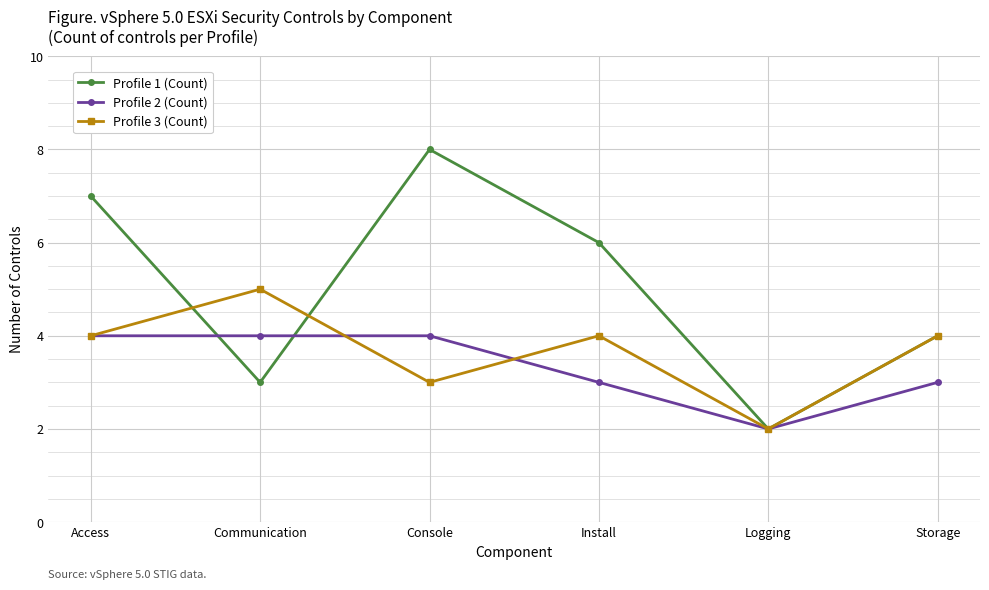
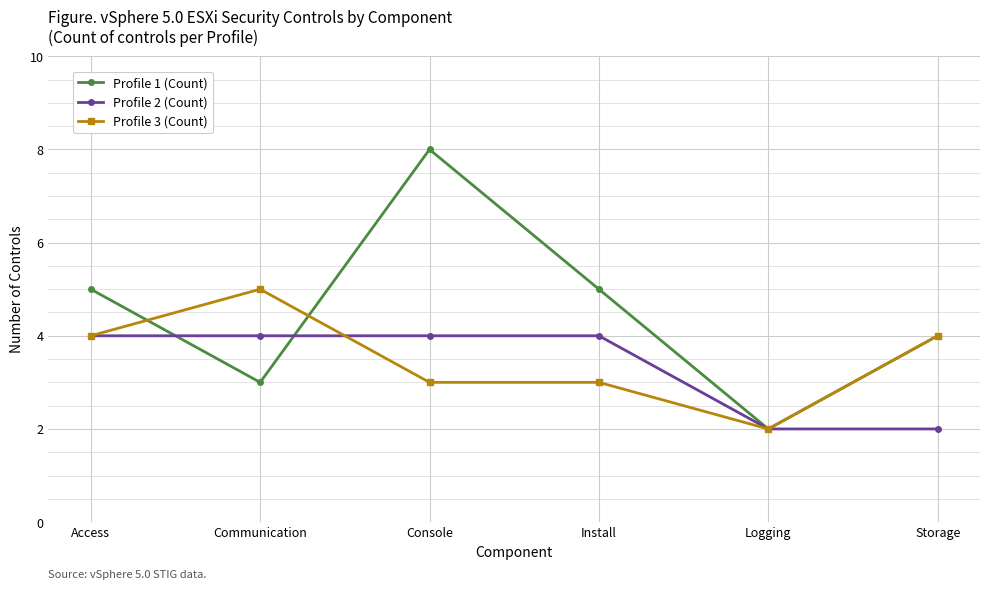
Profile 1 (Count), Access: 7 -> 5
Profile 1 (Count), Install: 6 -> 5
Profile 2 (Count), Install: 3 -> 4
Profile 3 (Count), Install: 4 -> 3
Profile 2 (Count), Storage: 3 -> 2
